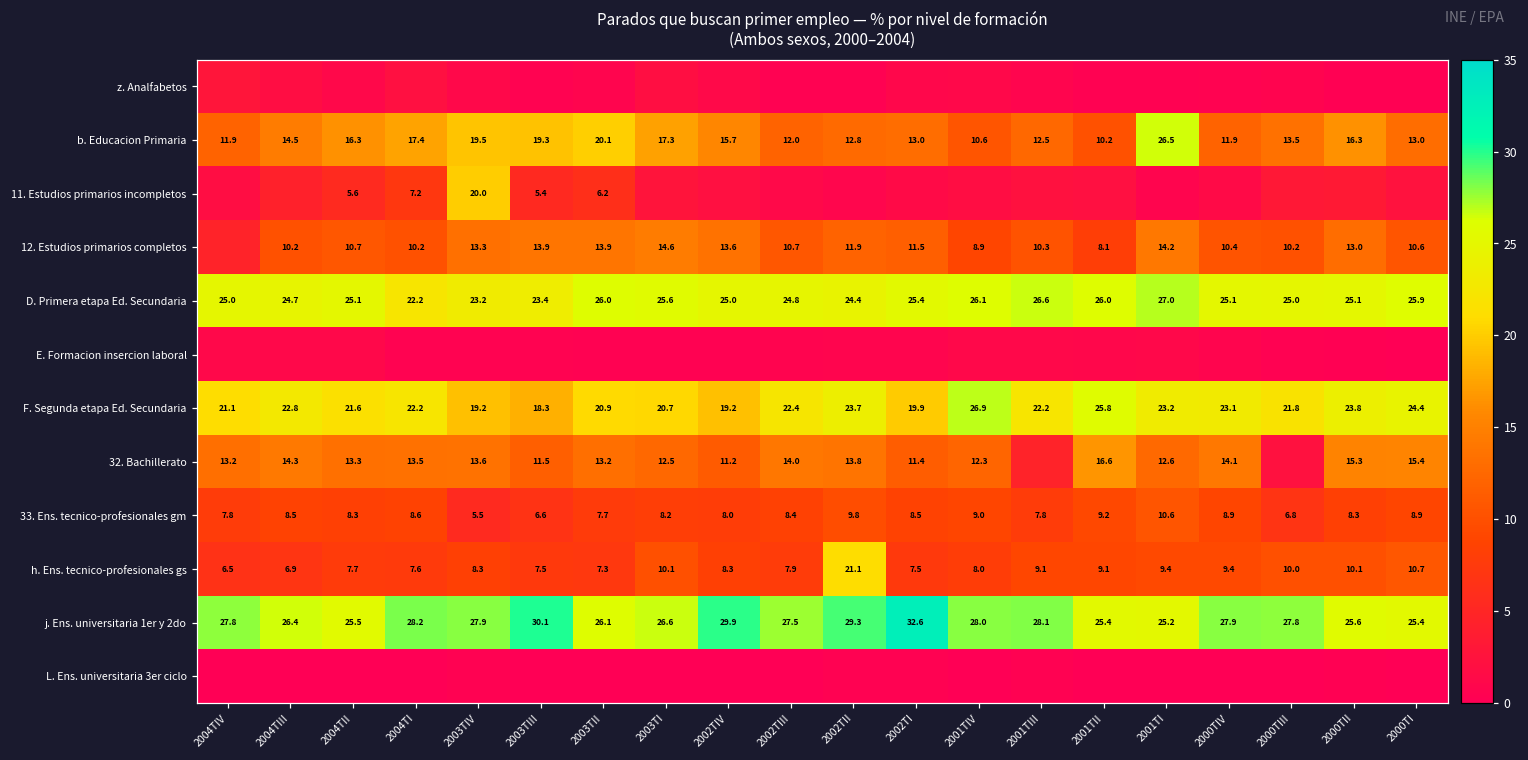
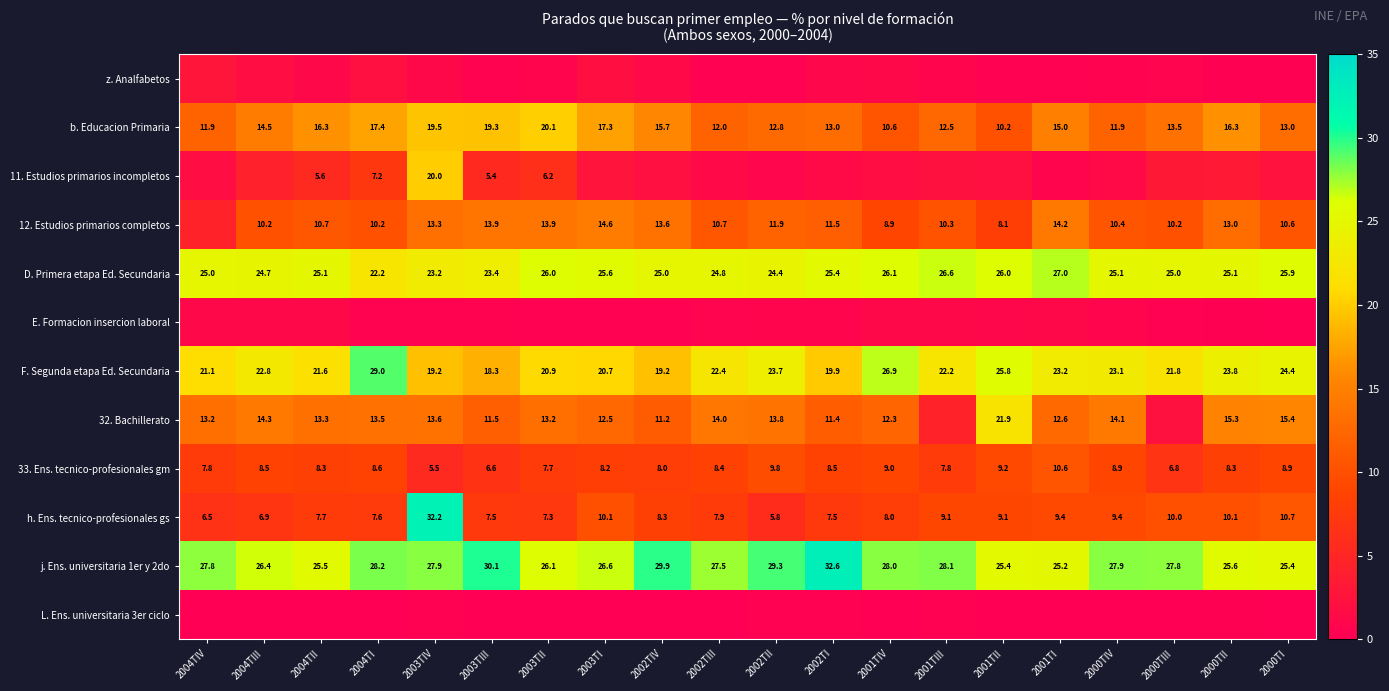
b. Educacion Primaria, 2001TI: 26.5 -> 15.0
F. Segunda etapa Ed. Secundaria, 2004TI: 22.2 -> 29.0
32. Bachillerato, 2001TII: 16.6 -> 21.9
h. Ens. tecnico-profesionales gs, 2003TIV: 8.3 -> 32.2
h. Ens. tecnico-profesionales gs, 2002TII: 21.1 -> 5.8
